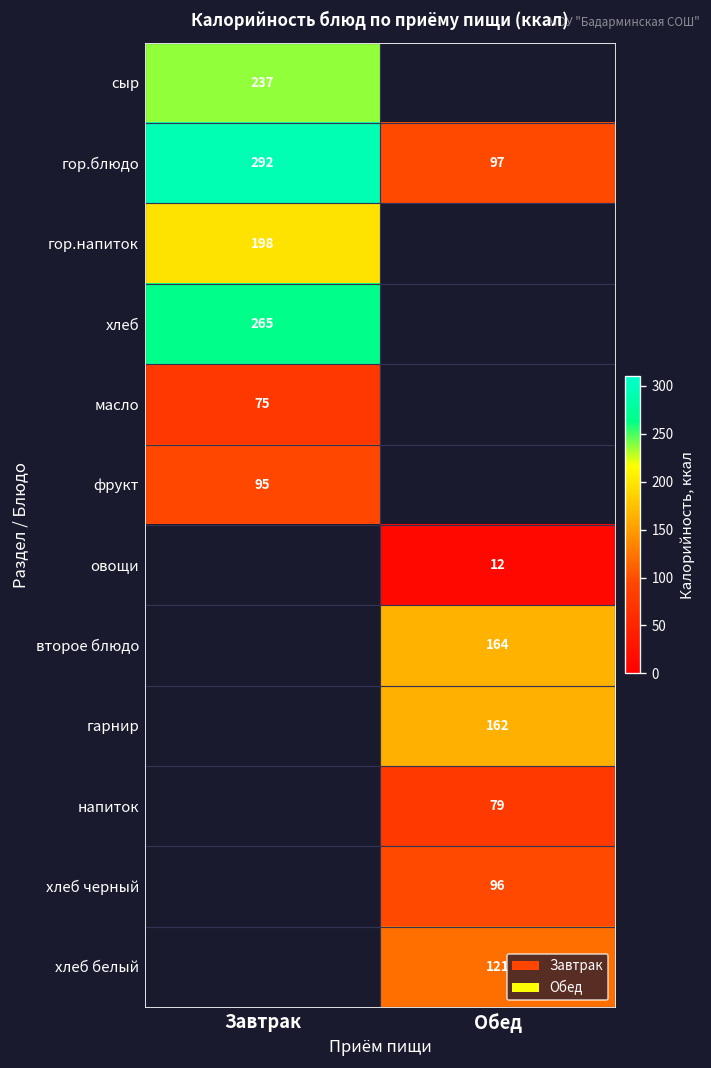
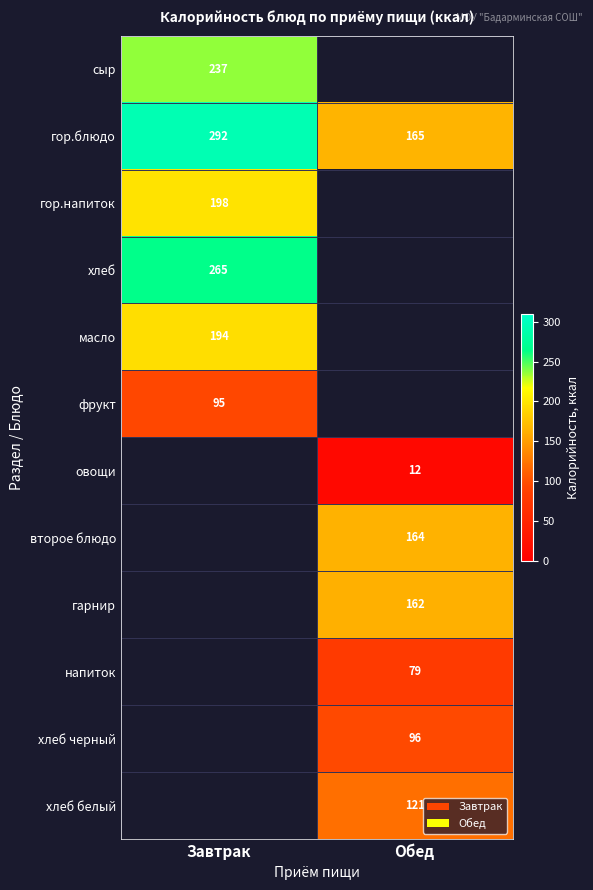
гор.блюдо, Обед: 97 -> 165
масло, Завтрак: 75 -> 194
